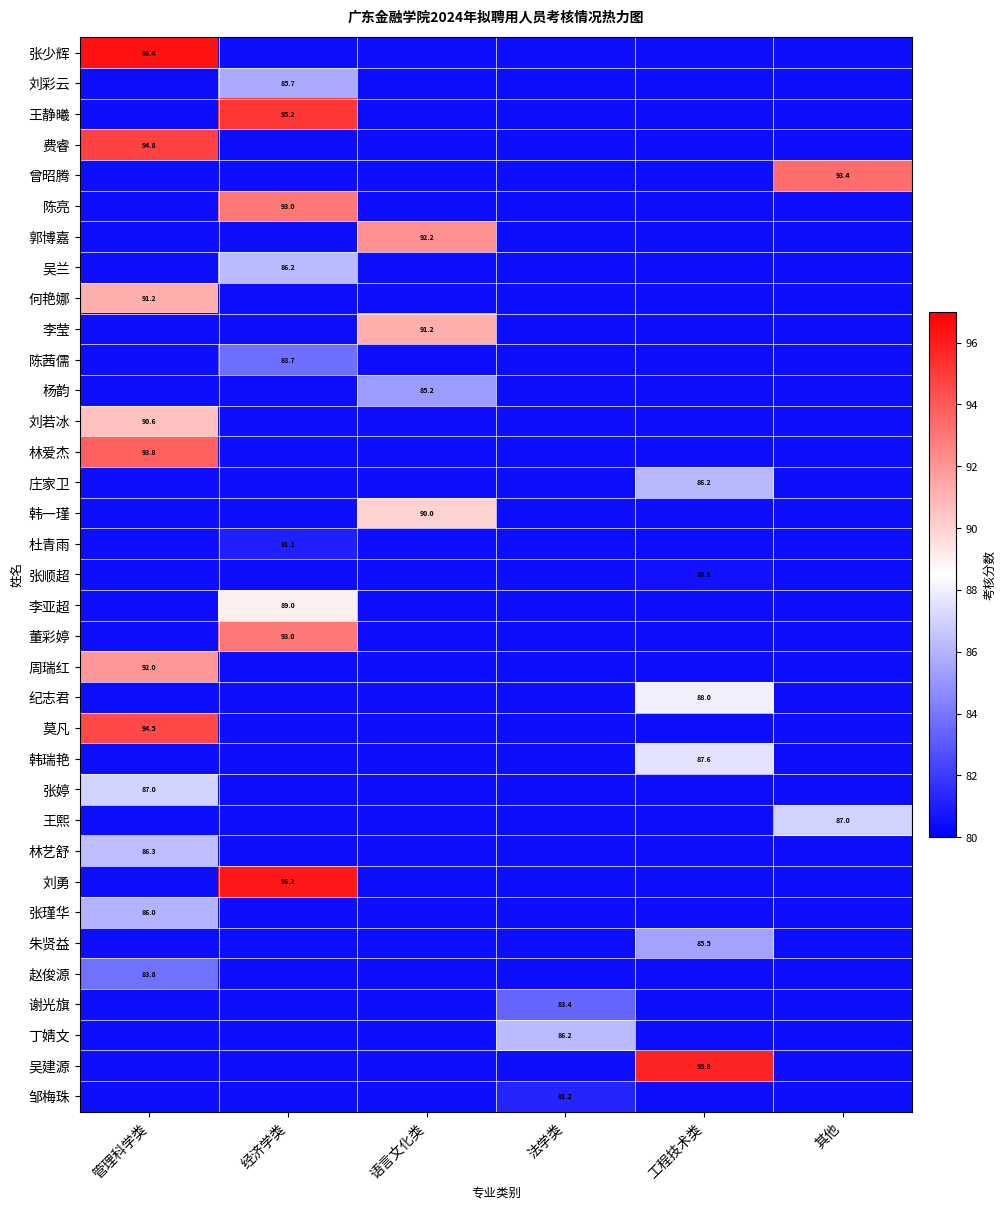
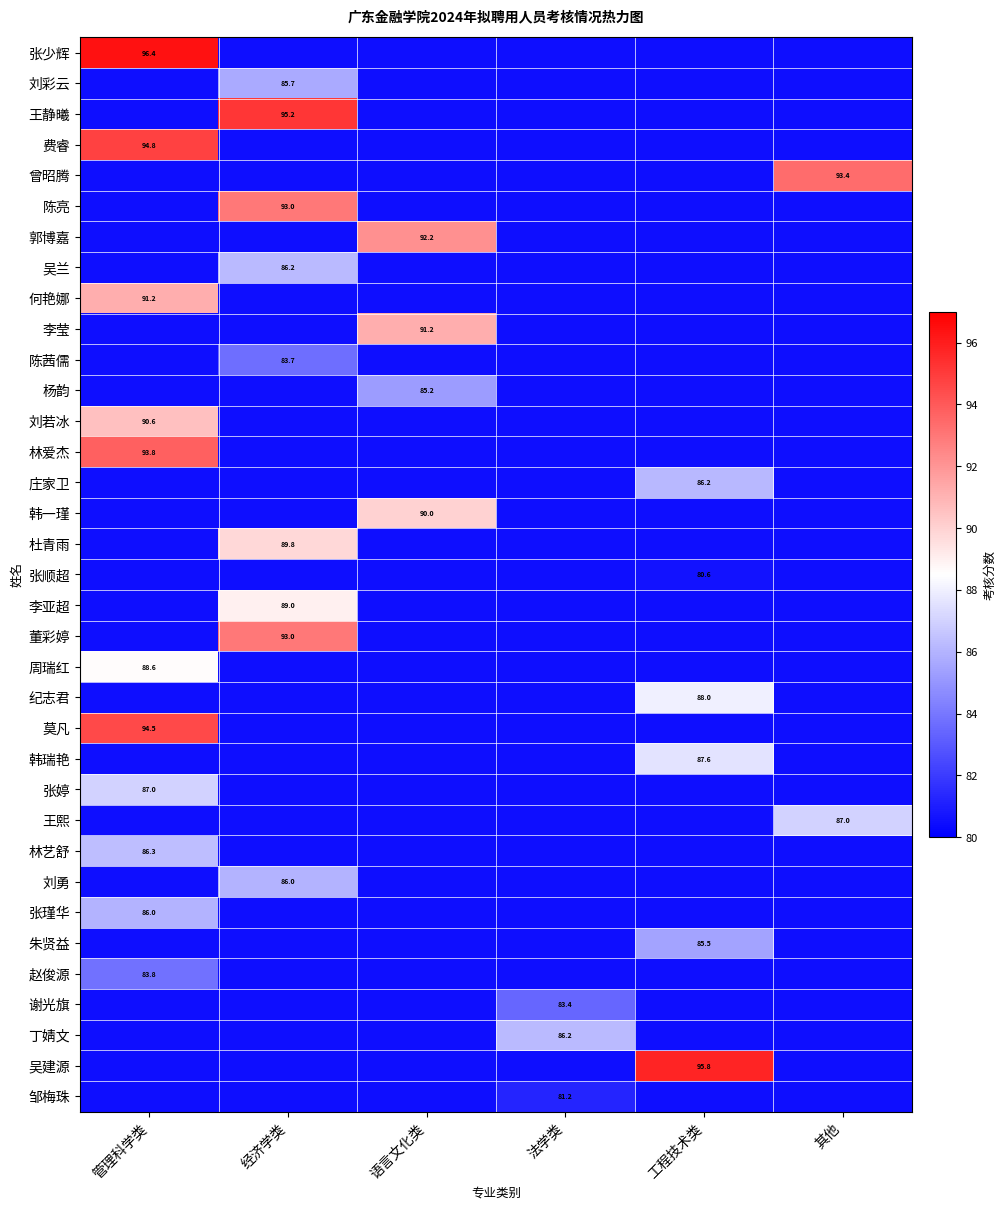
杜青雨, 经济学类: 81.1 -> 89.8
周瑞红, 管理科学类: 92.0 -> 88.6
刘勇, 经济学类: 96.2 -> 86.0
